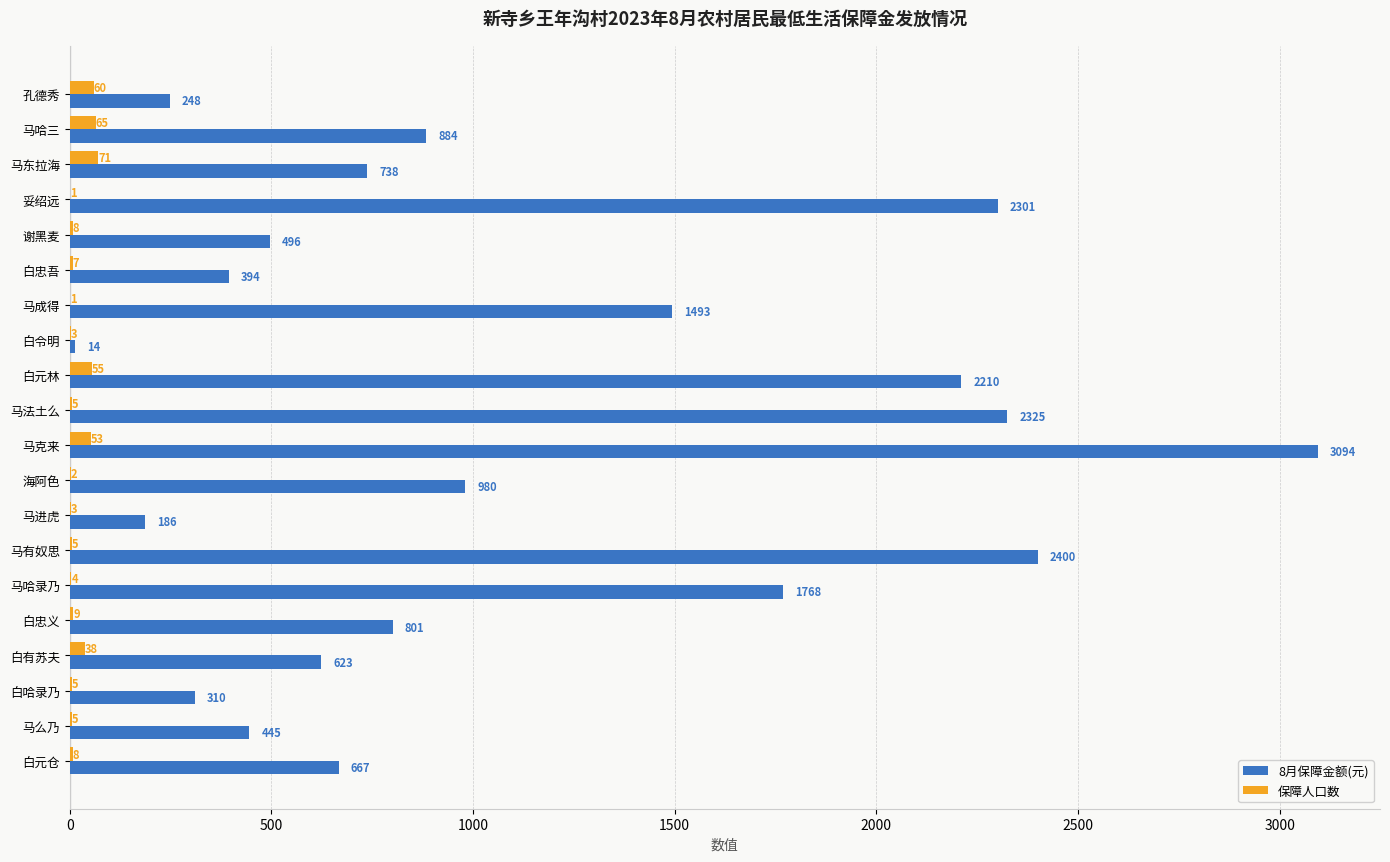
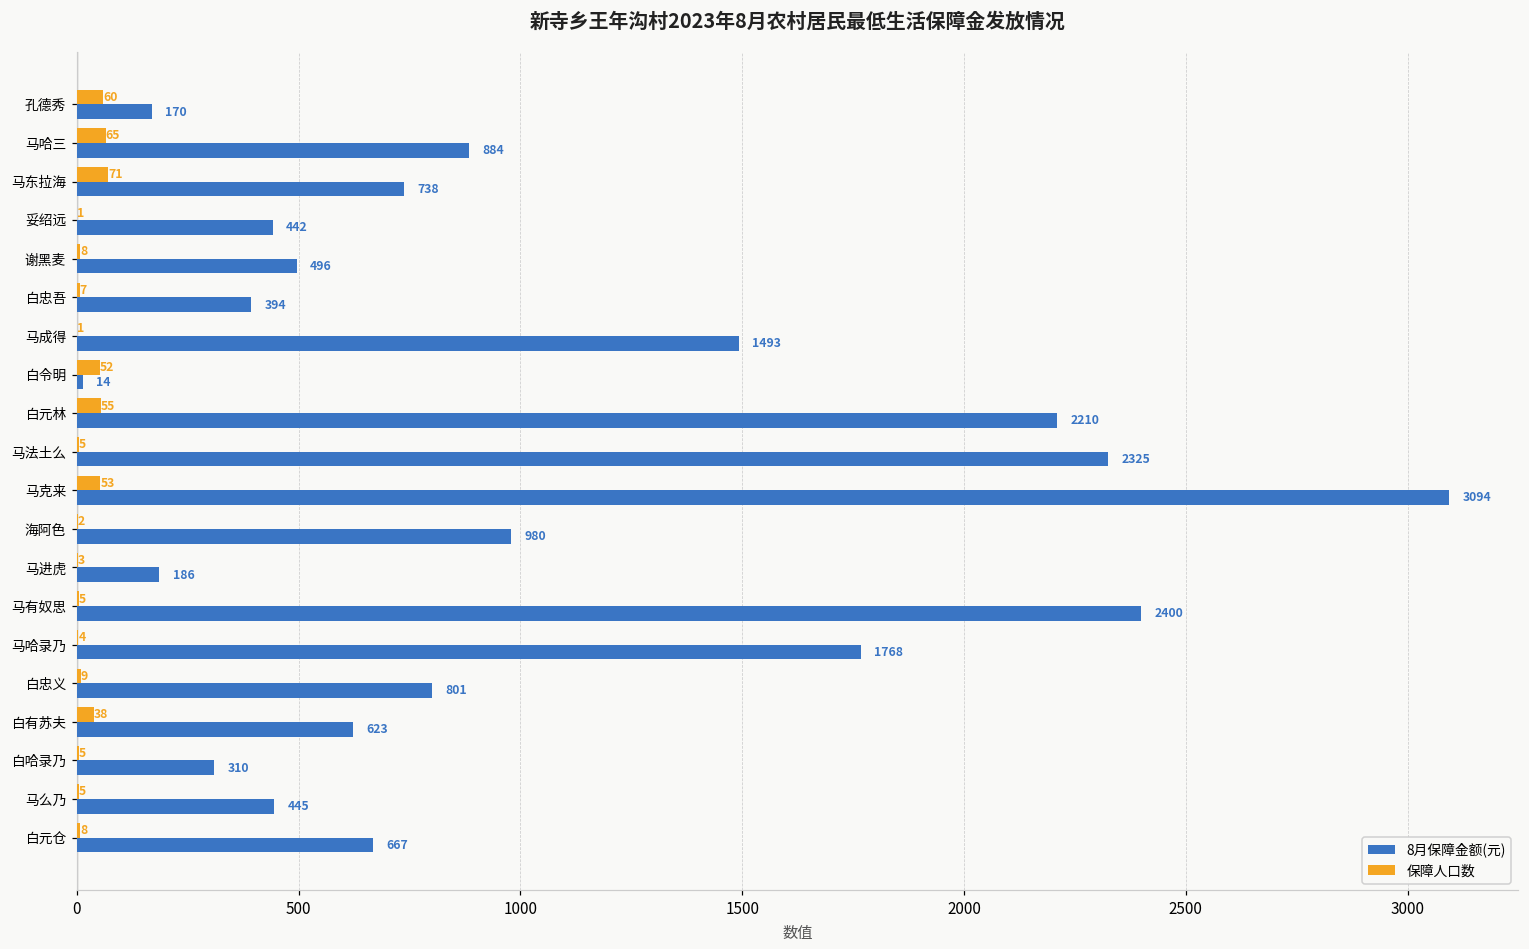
8月保障金额(元), 孔德秀: 248 -> 170
8月保障金额(元), 妥绍远: 2301 -> 442
保障人口数, 白令明: 3 -> 52
